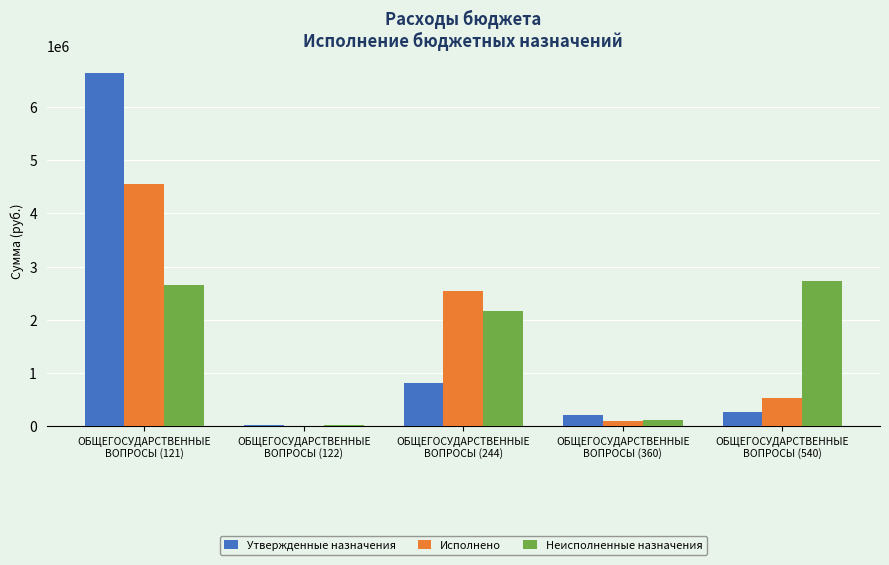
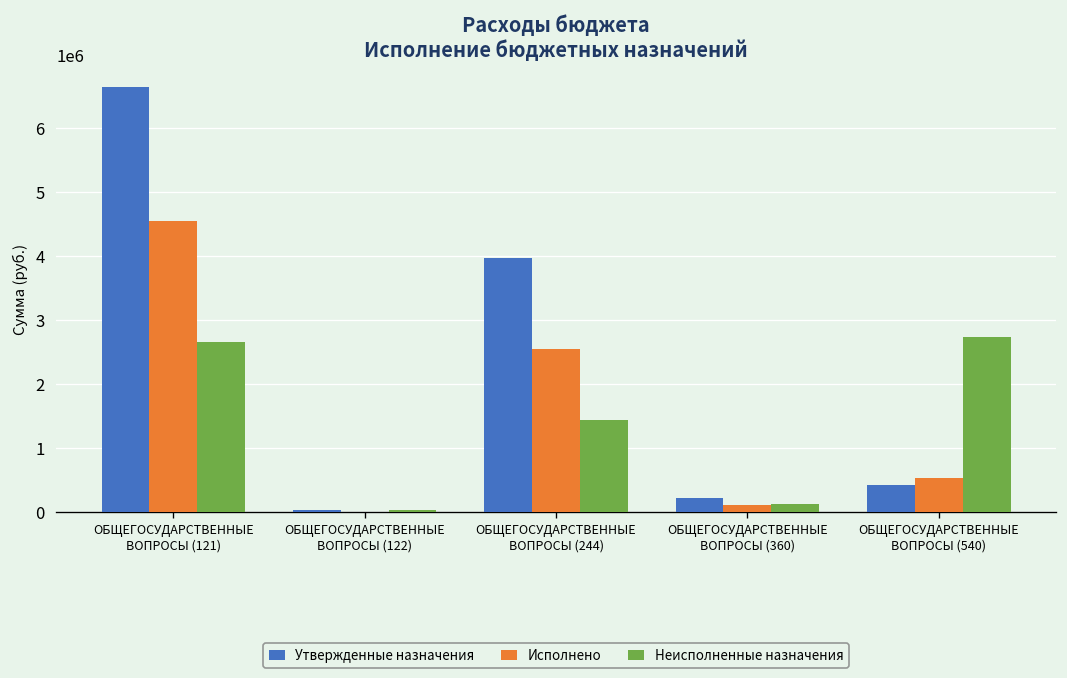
Утвержденные назначения, ОБЩЕГОСУДАРСТВЕННЫЕ ВОПРОСЫ (244): 800000 -> 4000000
Неисполненные назначения, ОБЩЕГОСУДАРСТВЕННЫЕ ВОПРОСЫ (244): 2200000 -> 1400000
Утвержденные назначения, ОБЩЕГОСУДАРСТВЕННЫЕ ВОПРОСЫ (540): 300000 -> 400000
